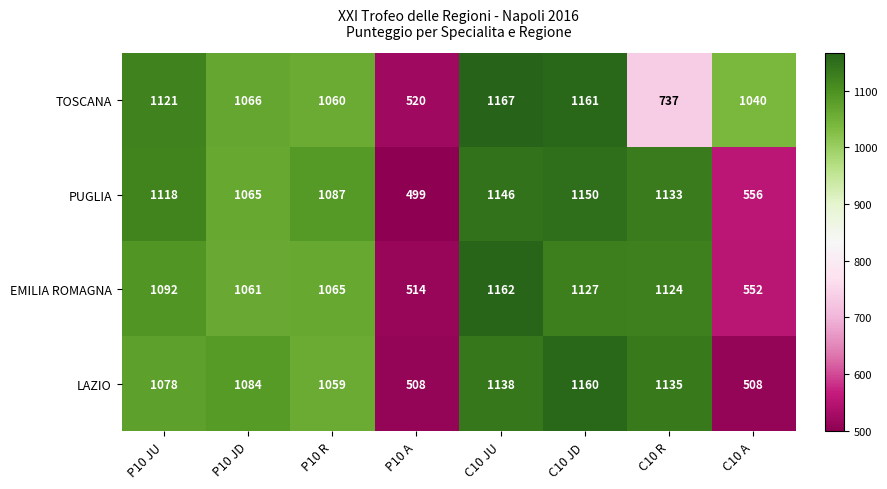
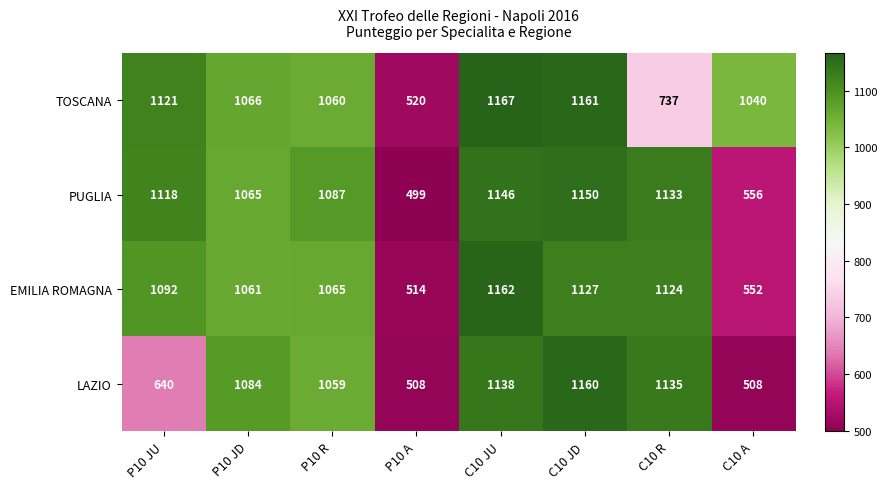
LAZIO, P10 JU: 1078 -> 640
